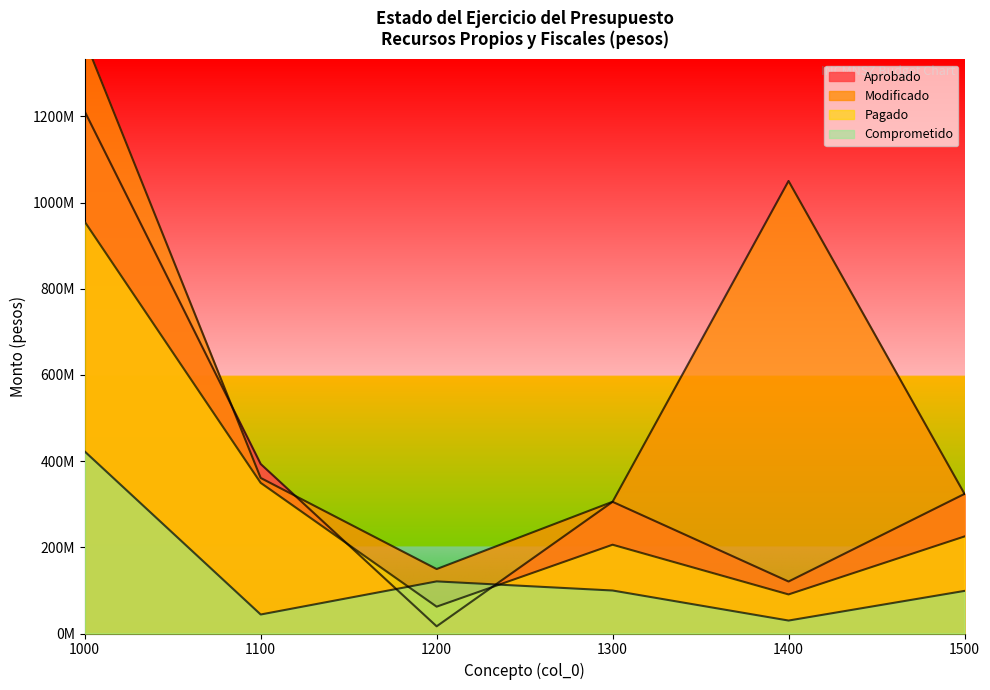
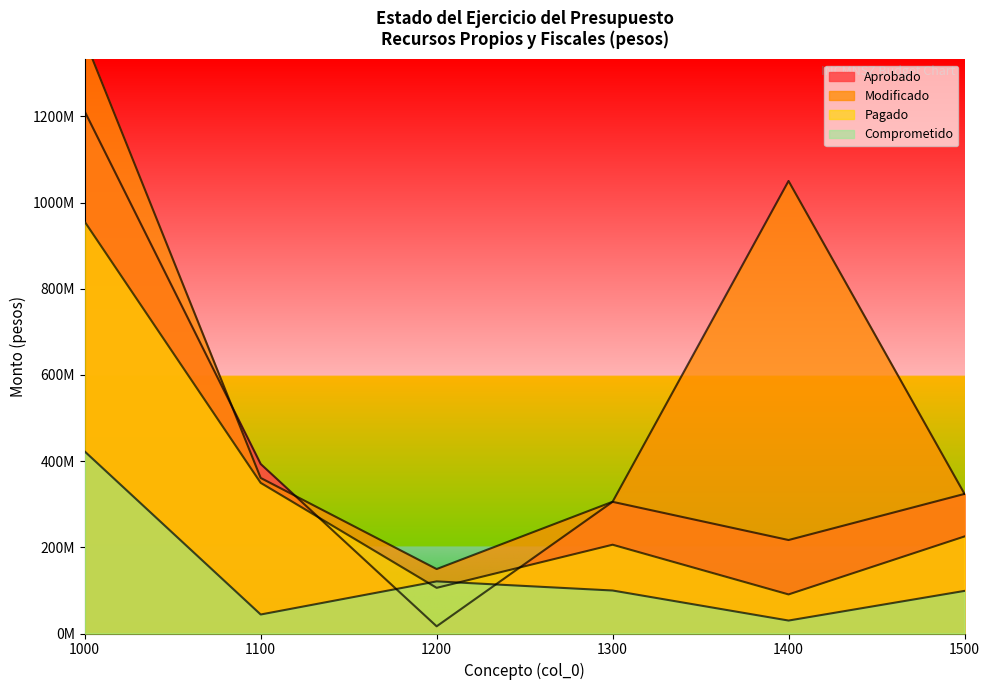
Pagado, 1200: 60000000 -> 110000000
Aprobado, 1400: 120000000 -> 220000000
